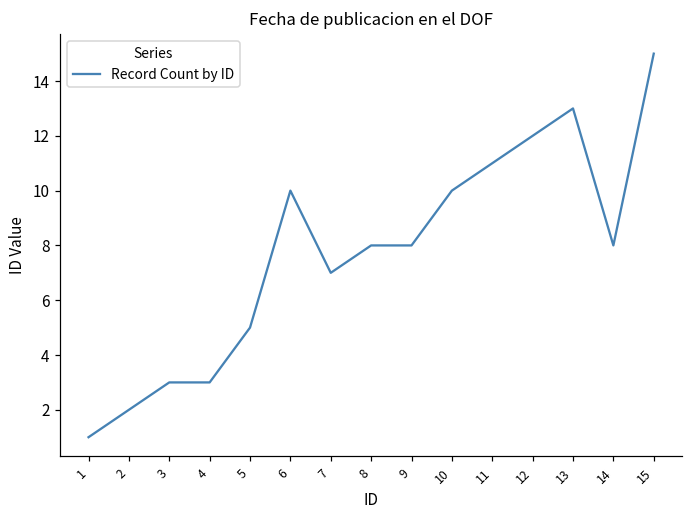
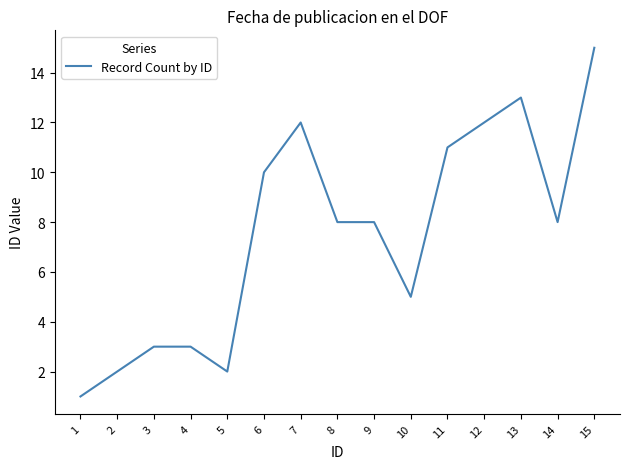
5: 5 -> 2
7: 7 -> 12
10: 10 -> 5
